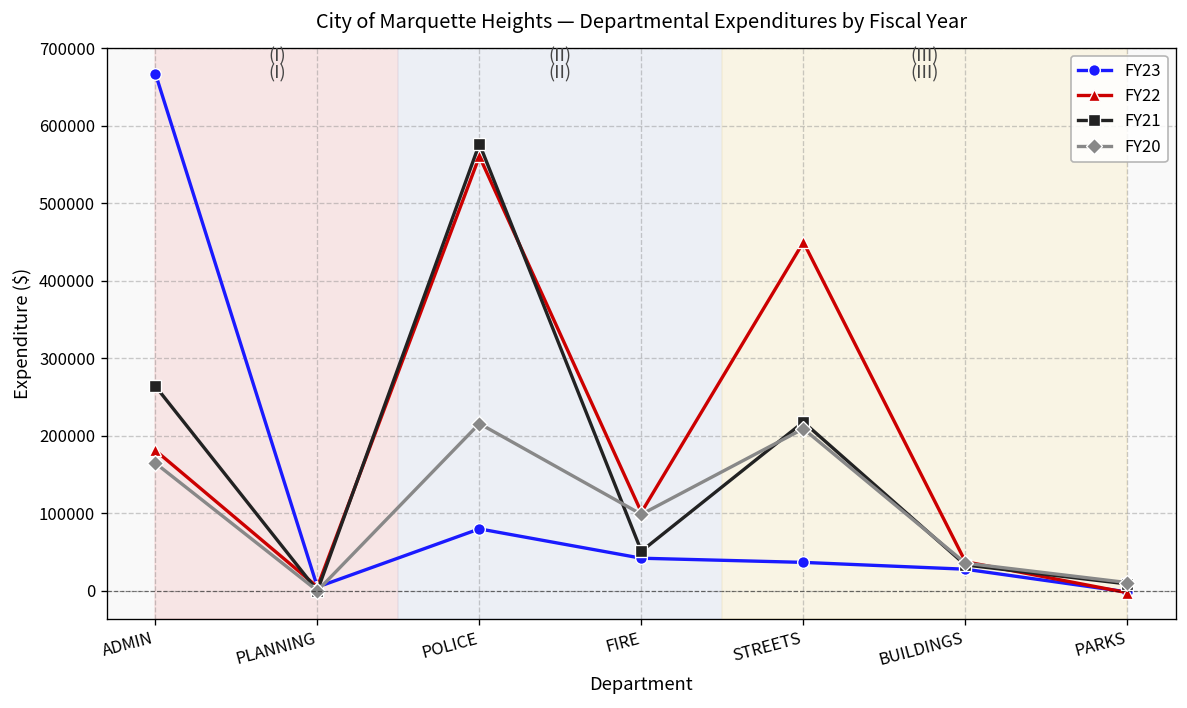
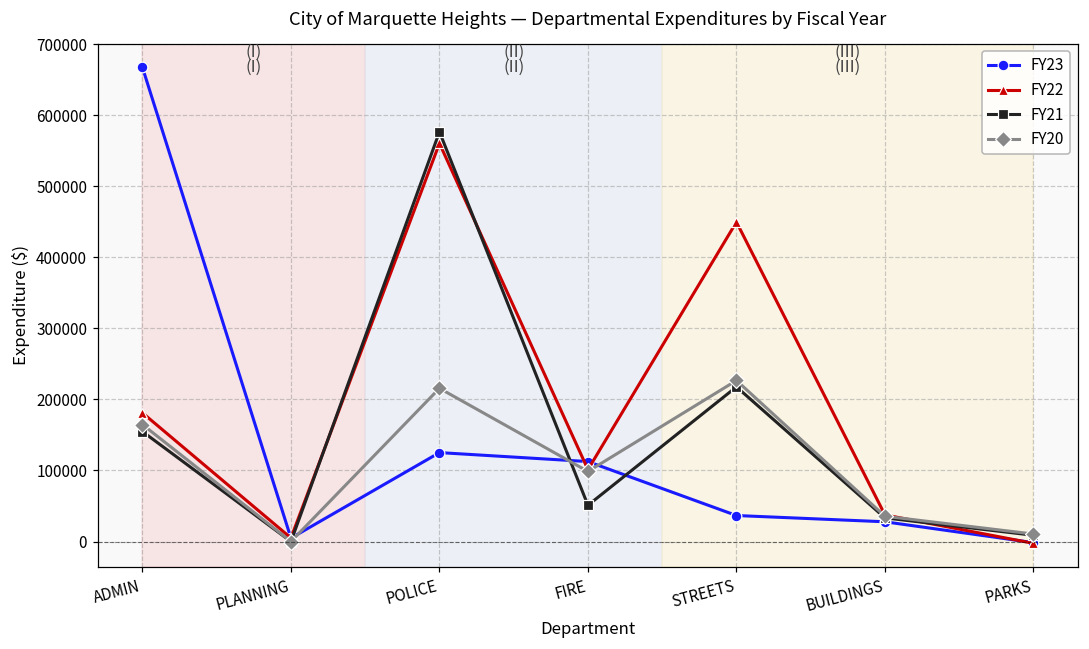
FY21, ADMIN: 260000 -> 150000
FY23, POLICE: 80000 -> 130000
FY23, FIRE: 40000 -> 110000
FY20, STREETS: 210000 -> 230000
